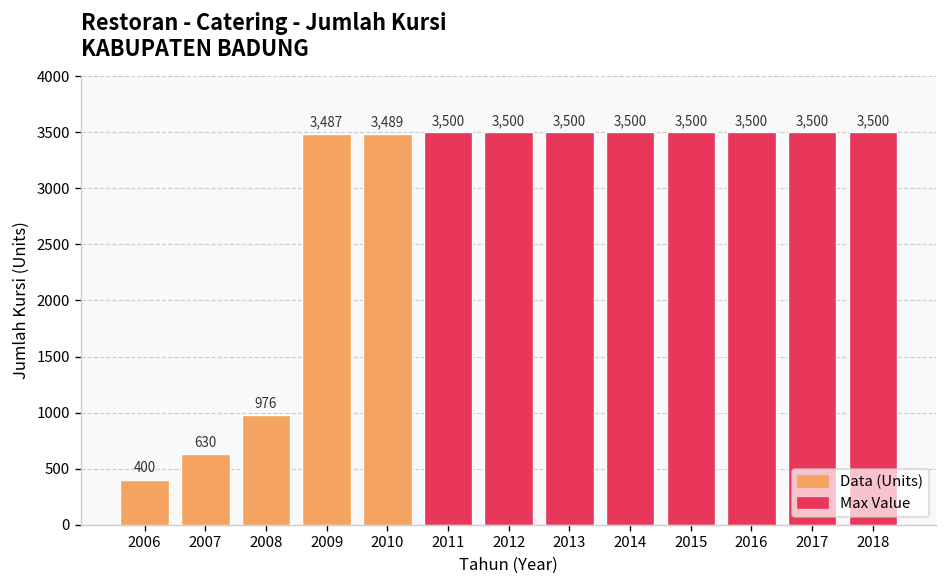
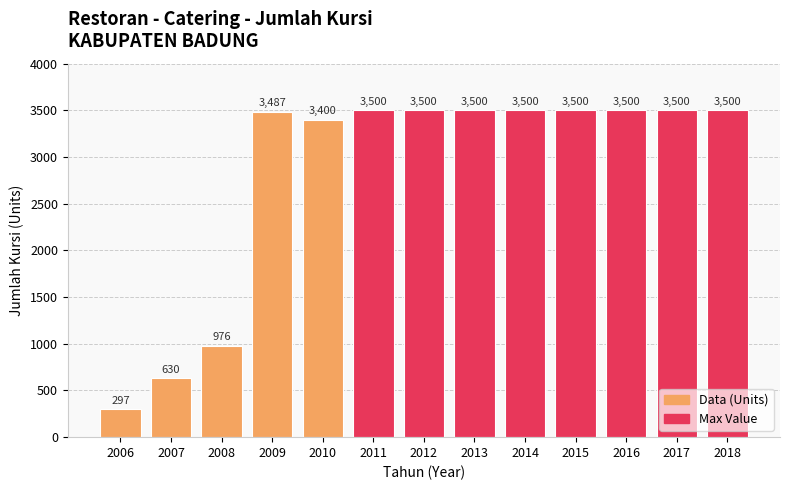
2006: 400 -> 297
2010: 3,489 -> 3,400
